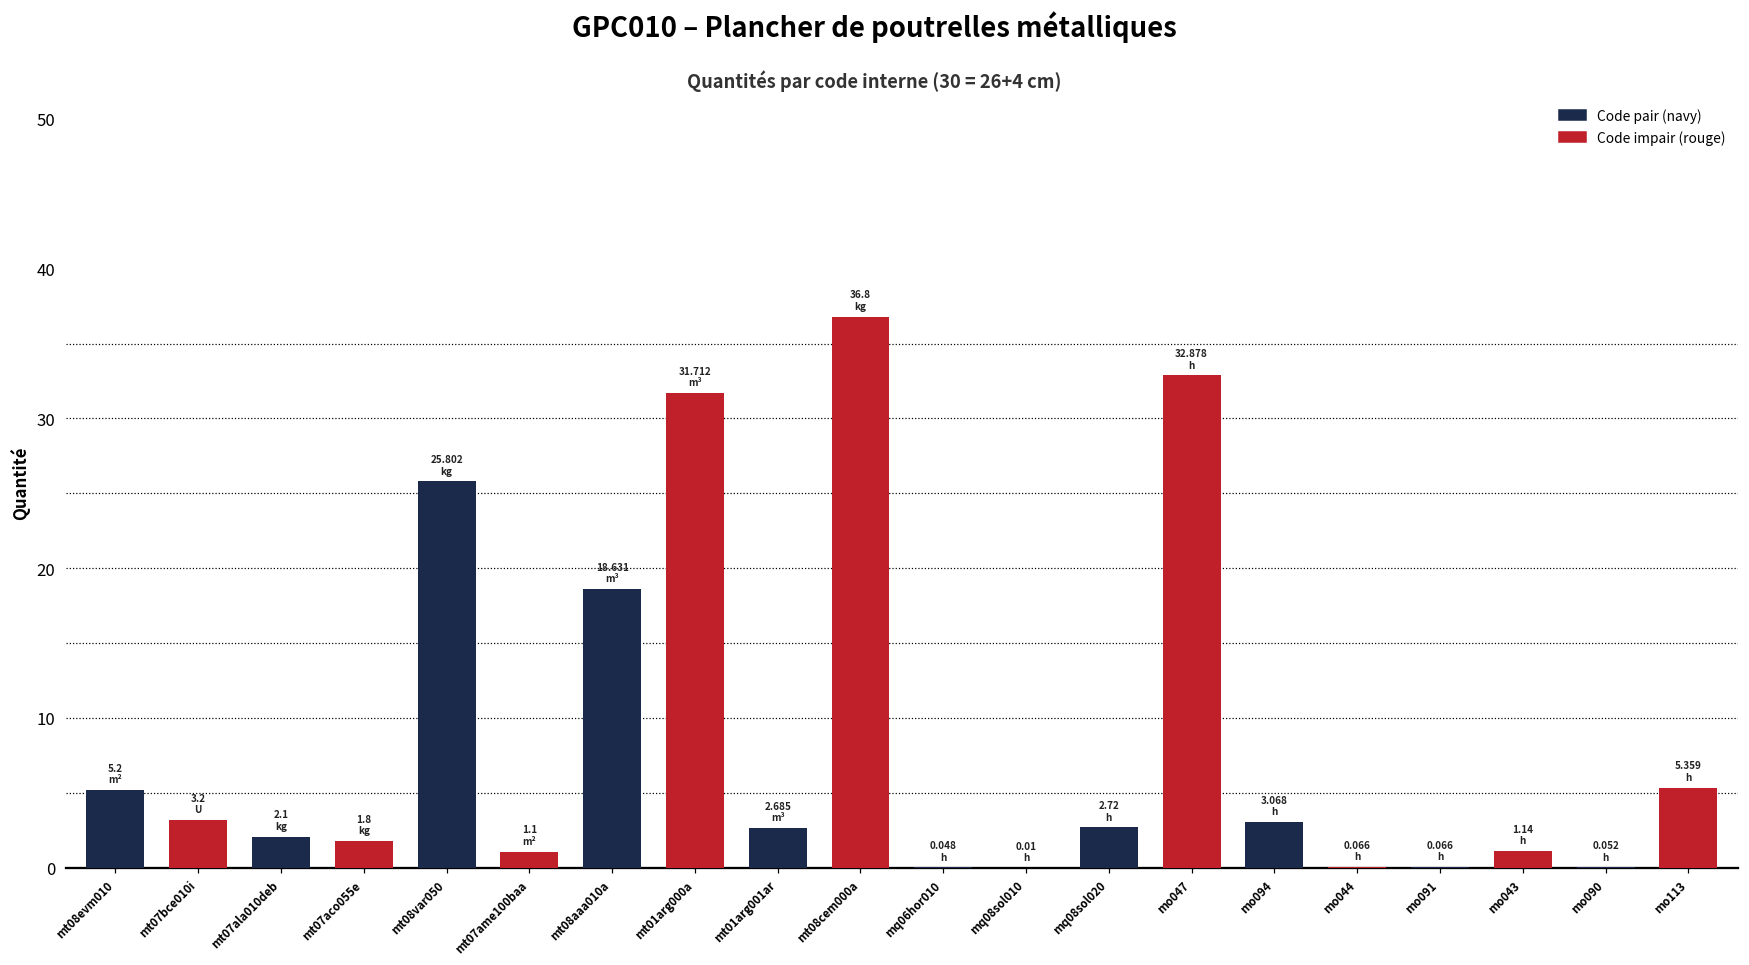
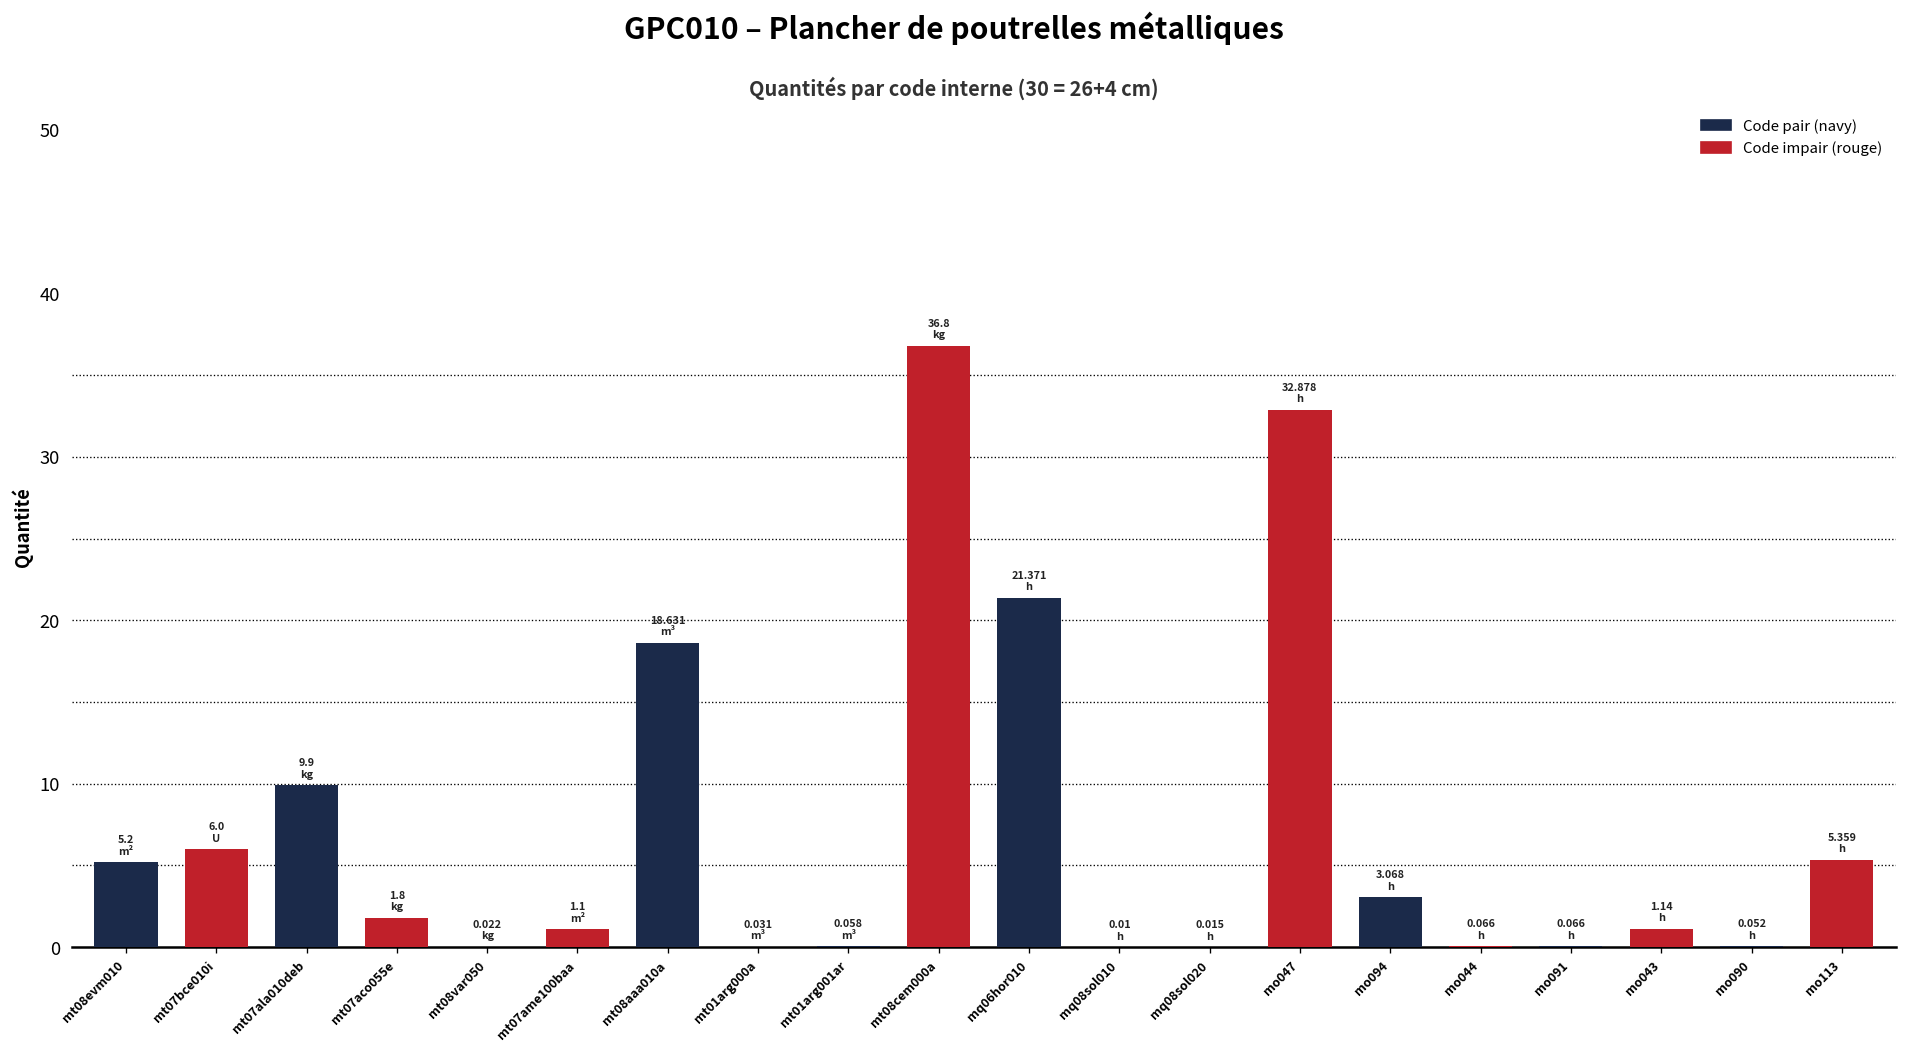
mt07bce010i: 3.2 -> 6.0
mt07ala010deb: 2.1 -> 9.9
mt08var050: 25.802 -> 0.022
mt01arg000a: 31.712 -> 0.031
mt01arg001ar: 2.685 -> 0.058
mq06hor010: 0.048 -> 21.371
mq08sol020: 2.72 -> 0.015
